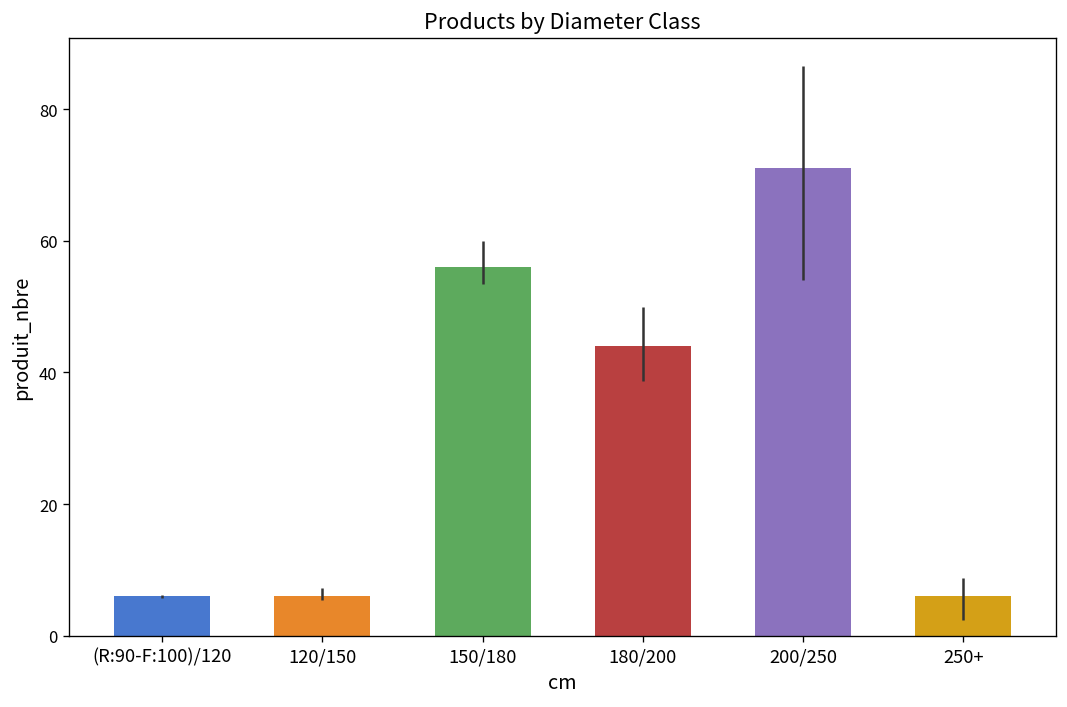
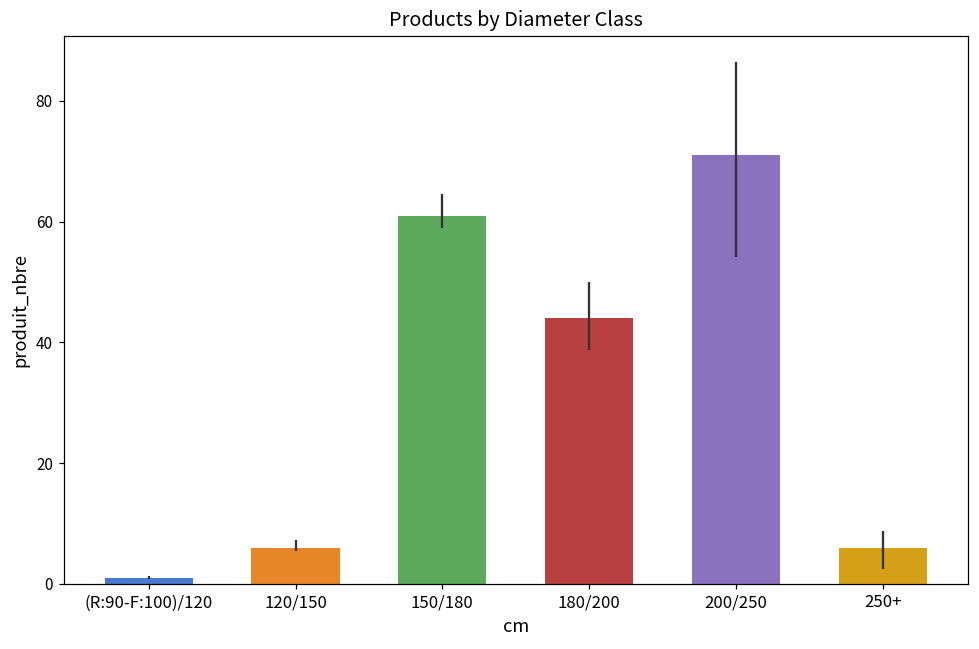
(R:90-F:100)/120: 6 -> 1
150/180: 56 -> 61
